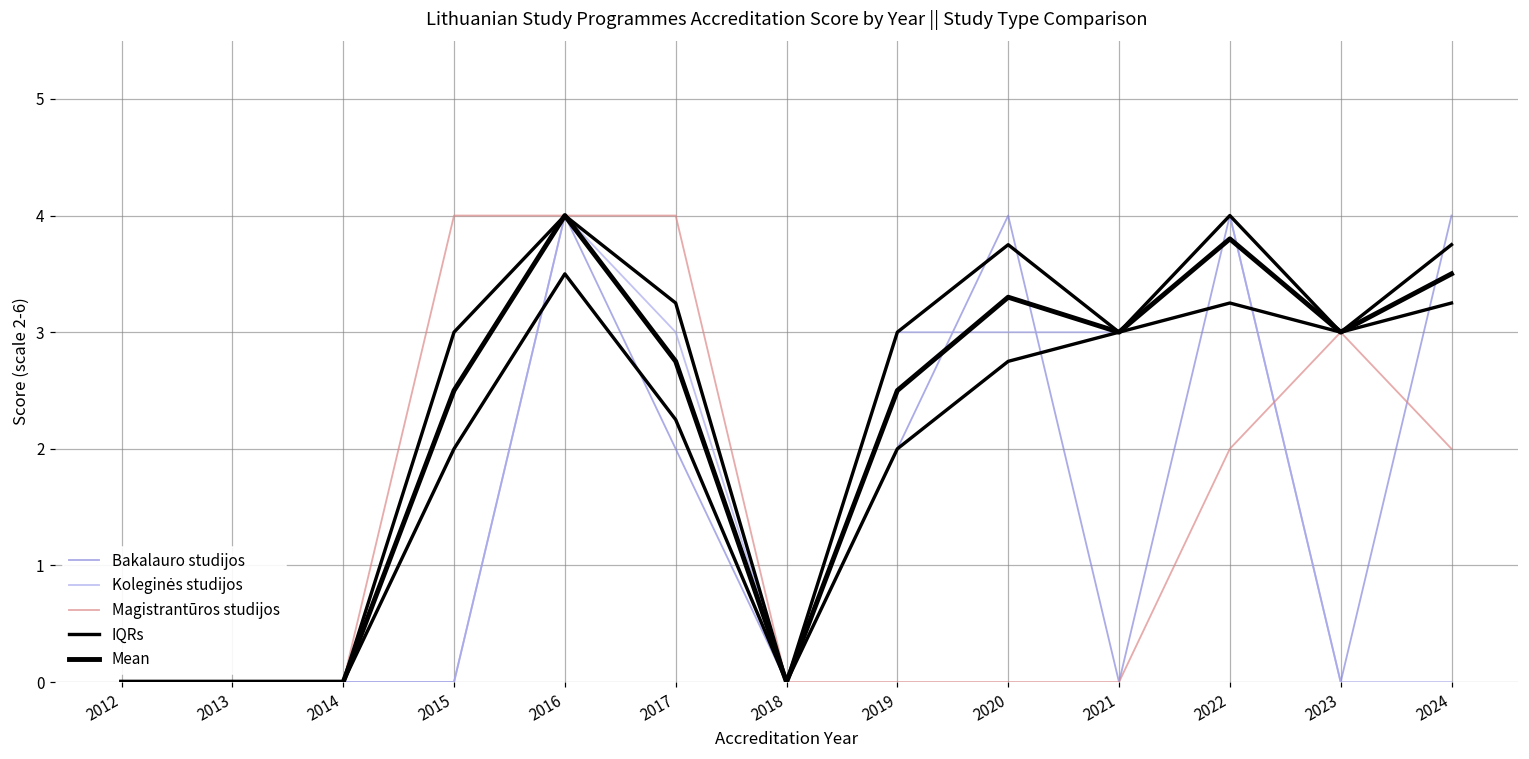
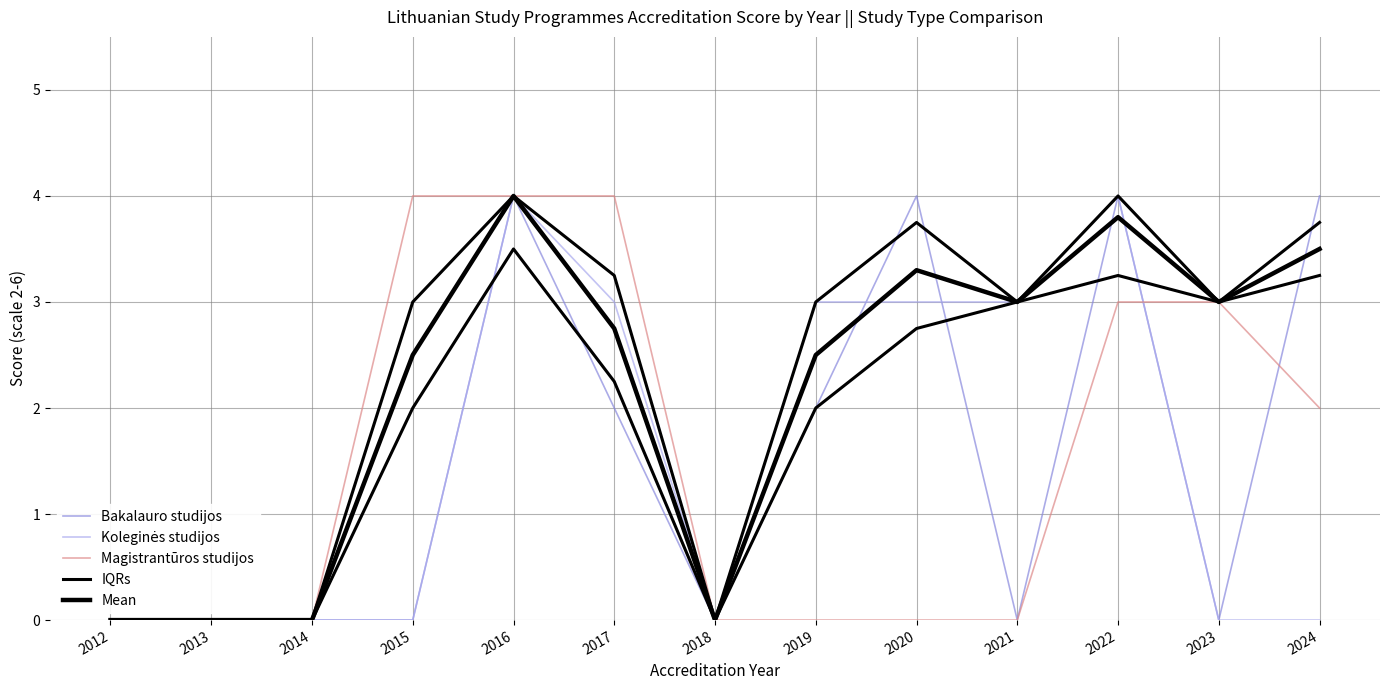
Magistrantūros studijos, 2022: 2 -> 3
